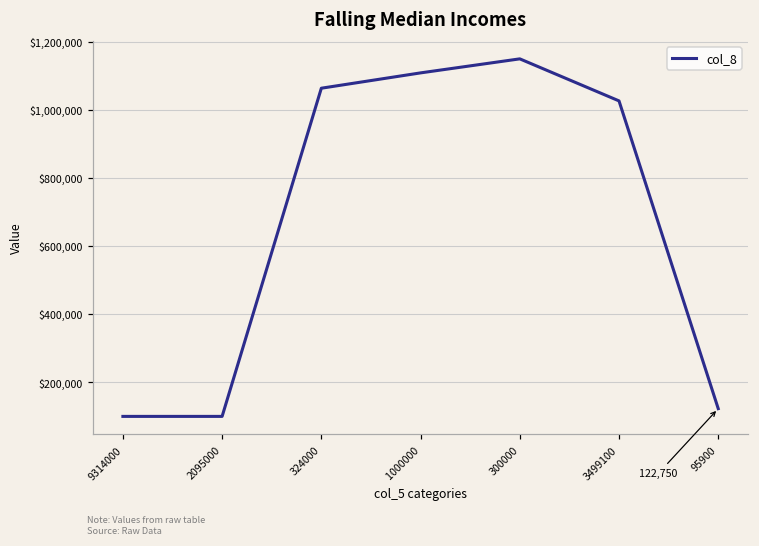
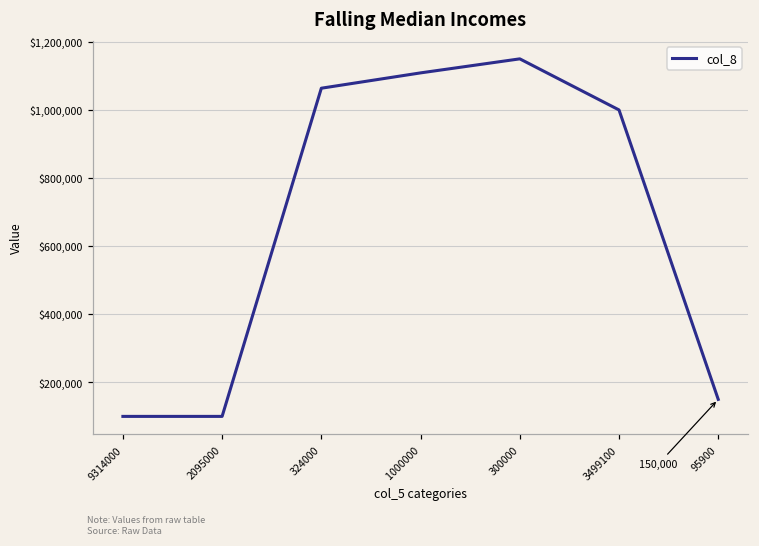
3499100: $1,030,000 -> $1,000,000
95900: 122,750 -> 150,000
